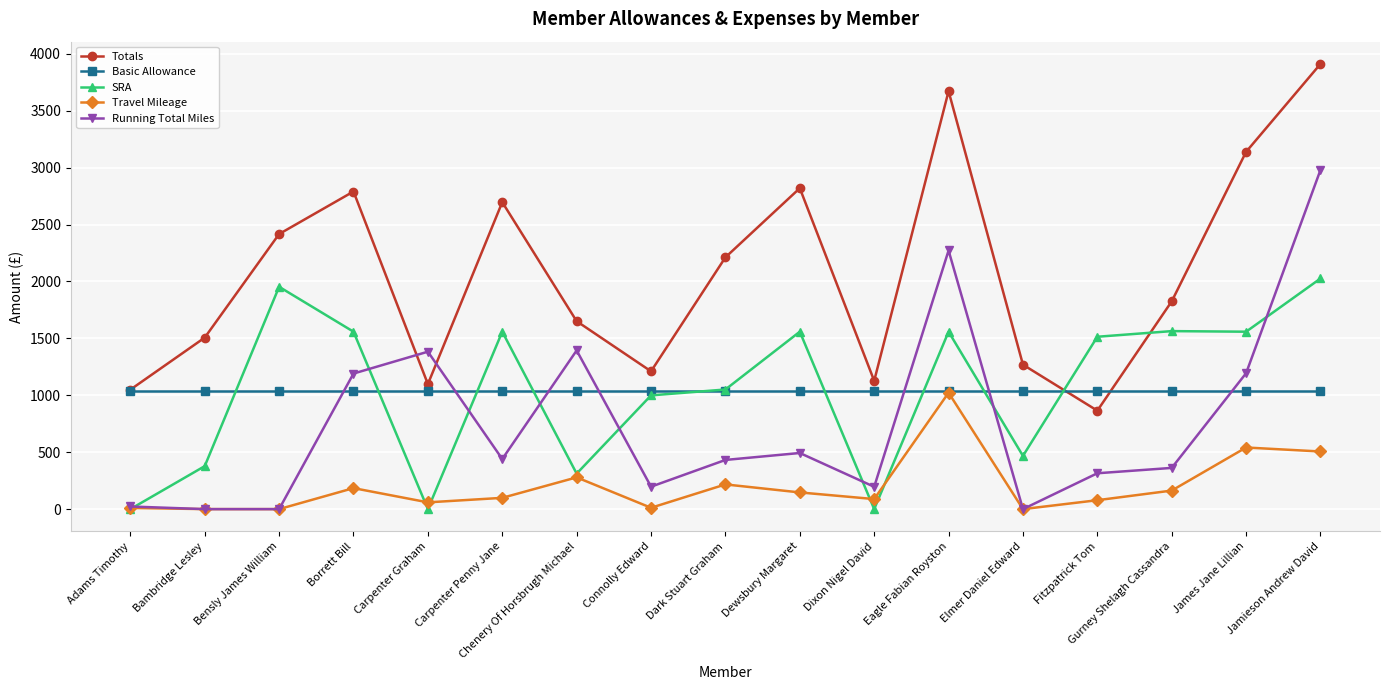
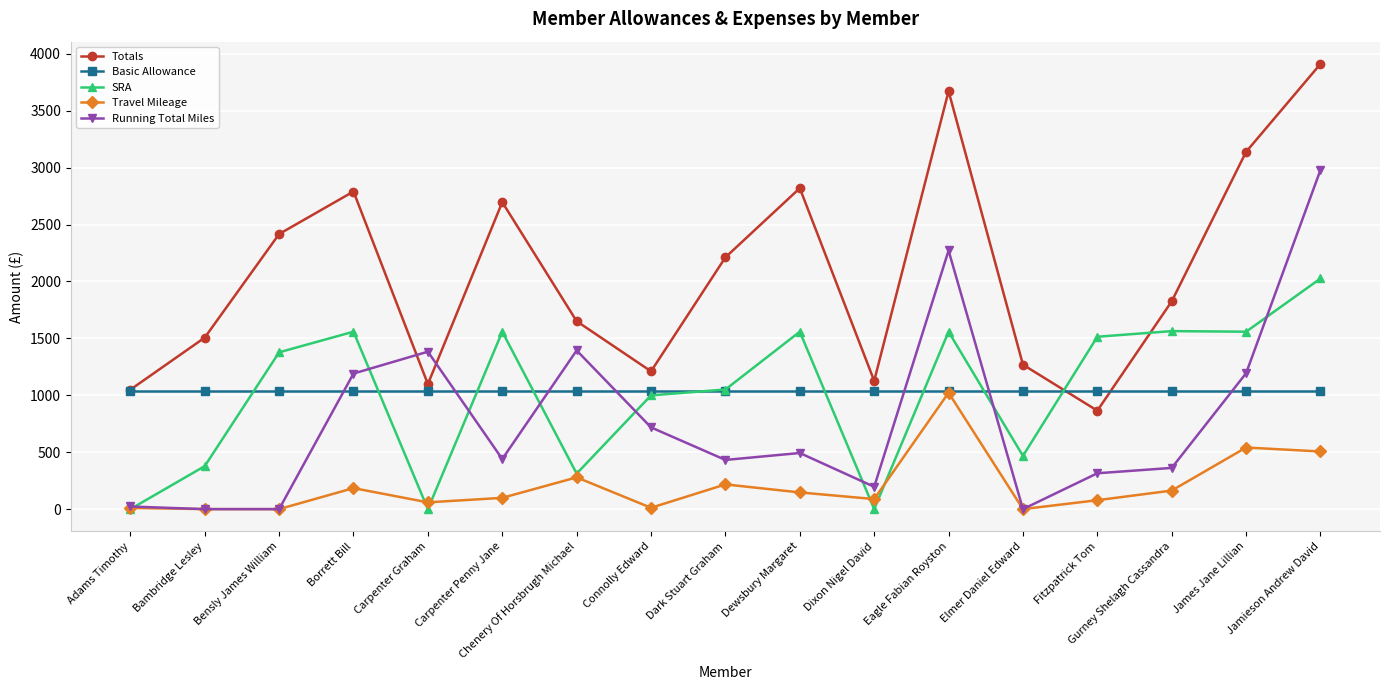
SRA, Bensly James William: 1950 -> 1380
Running Total Miles, Connolly Edward: 200 -> 720
